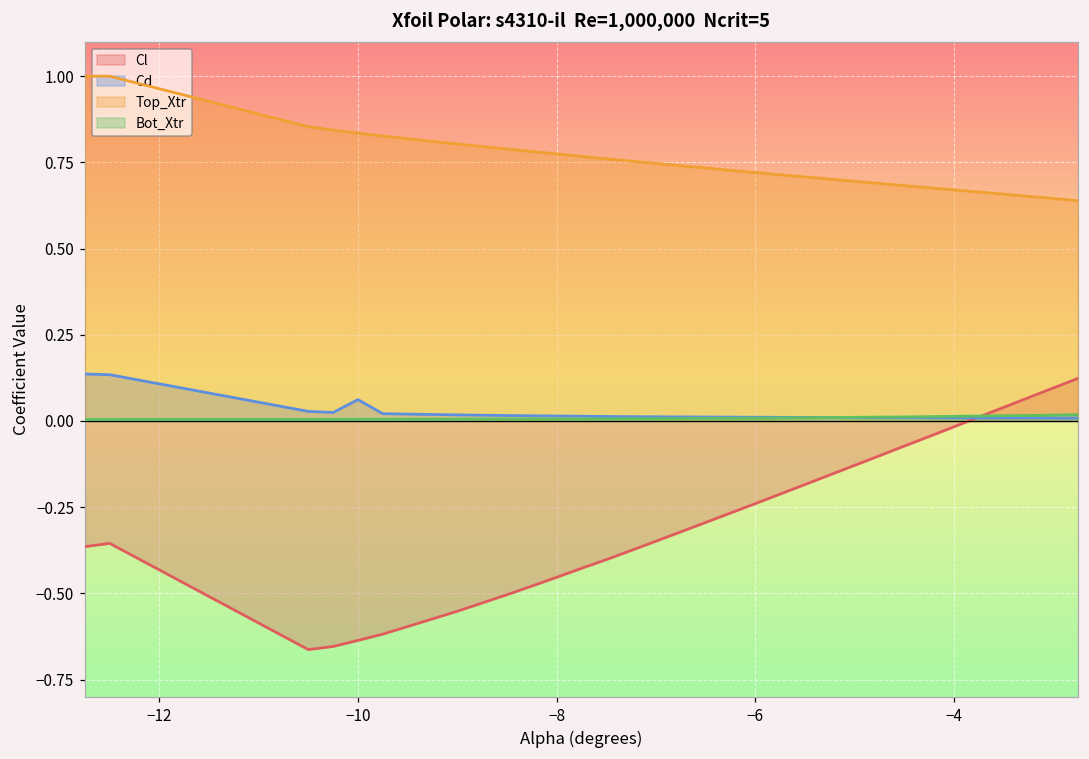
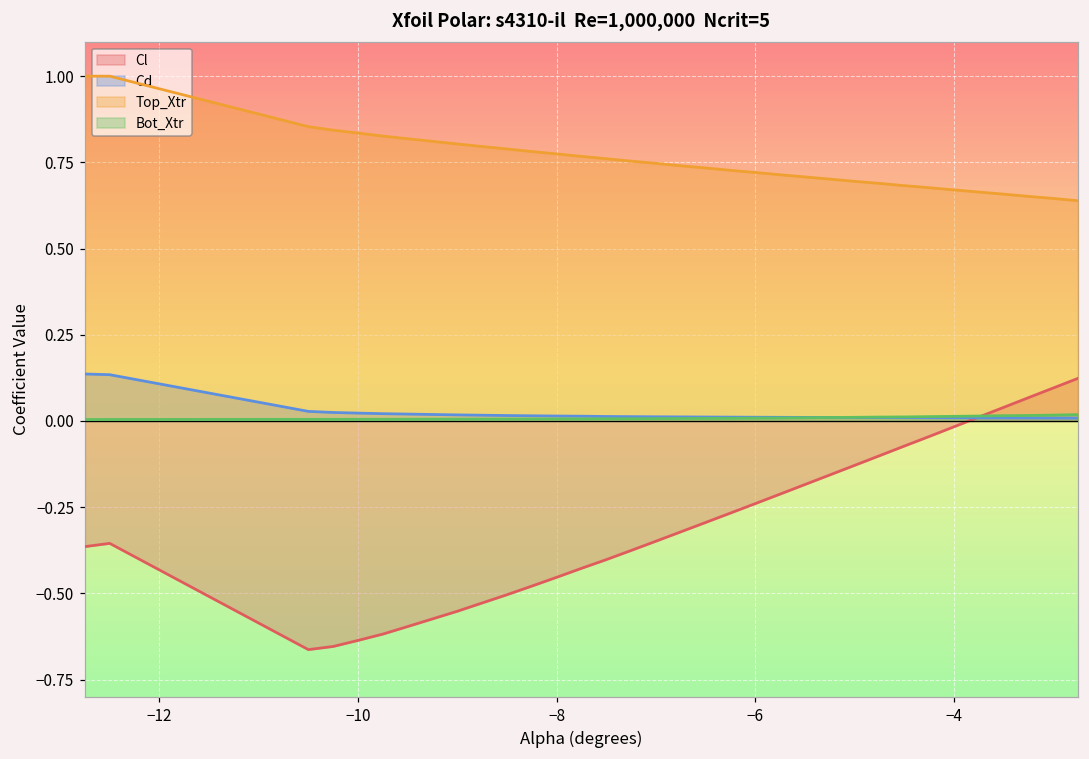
Cd, −10: 0.06 -> 0.02
